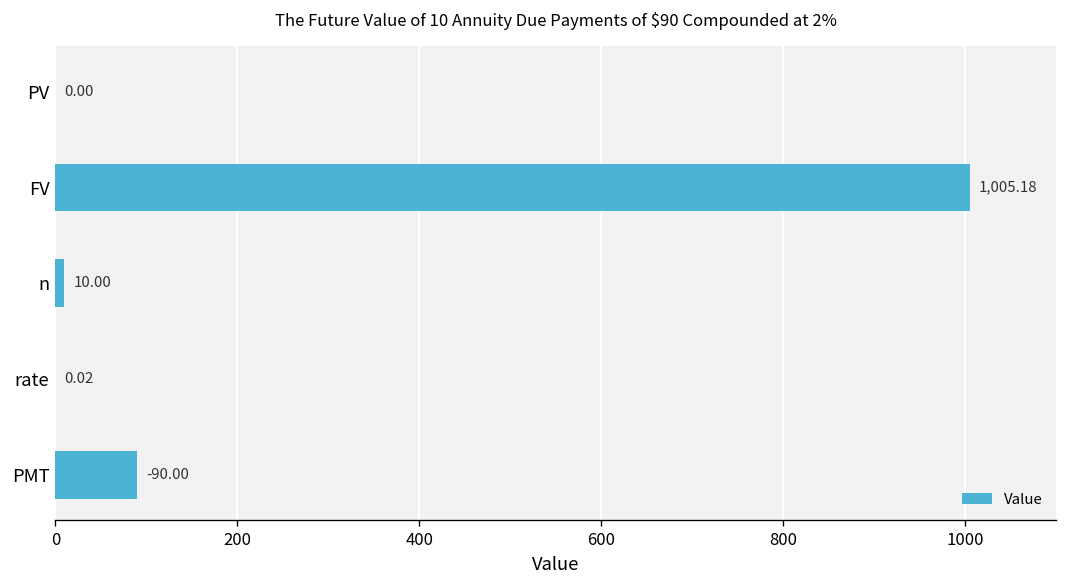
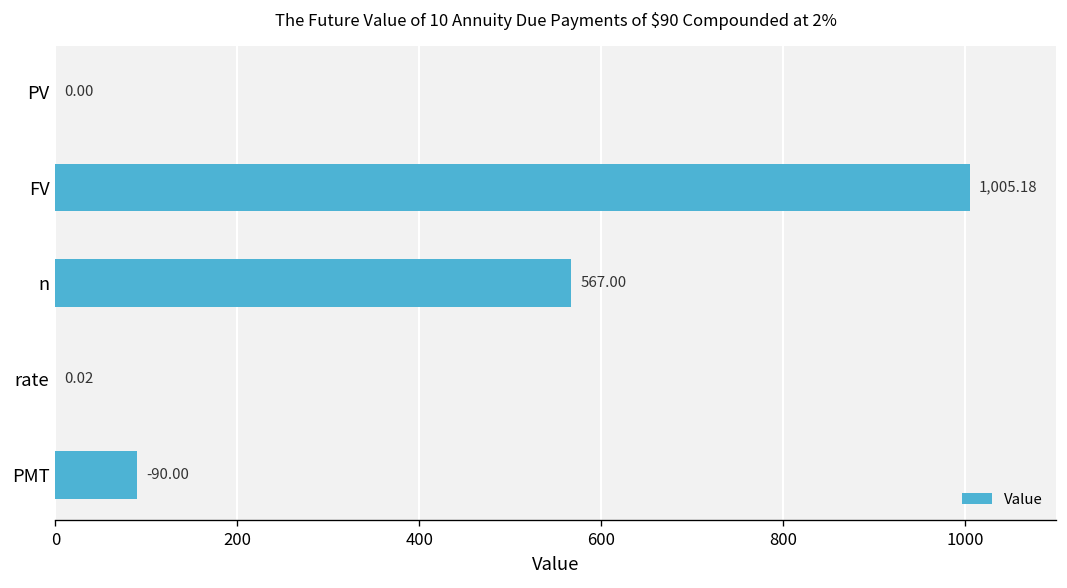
n: 10.00 -> 567.00
